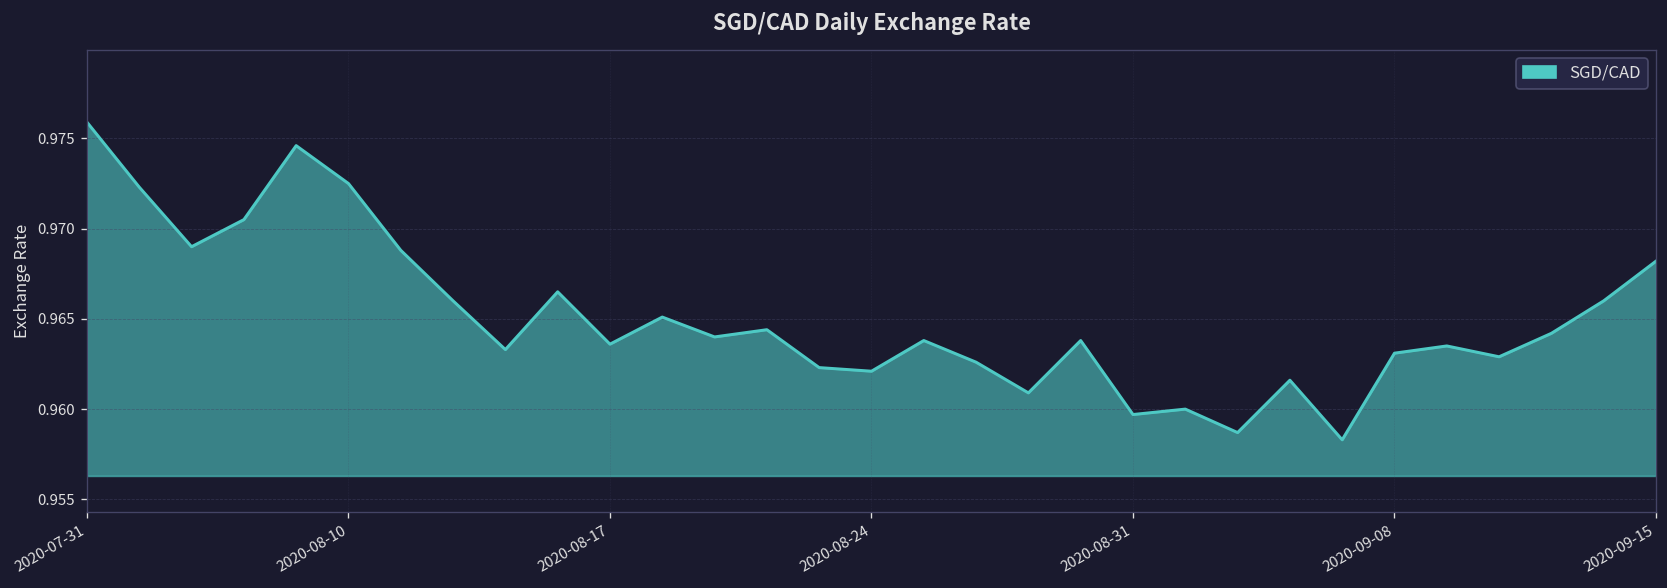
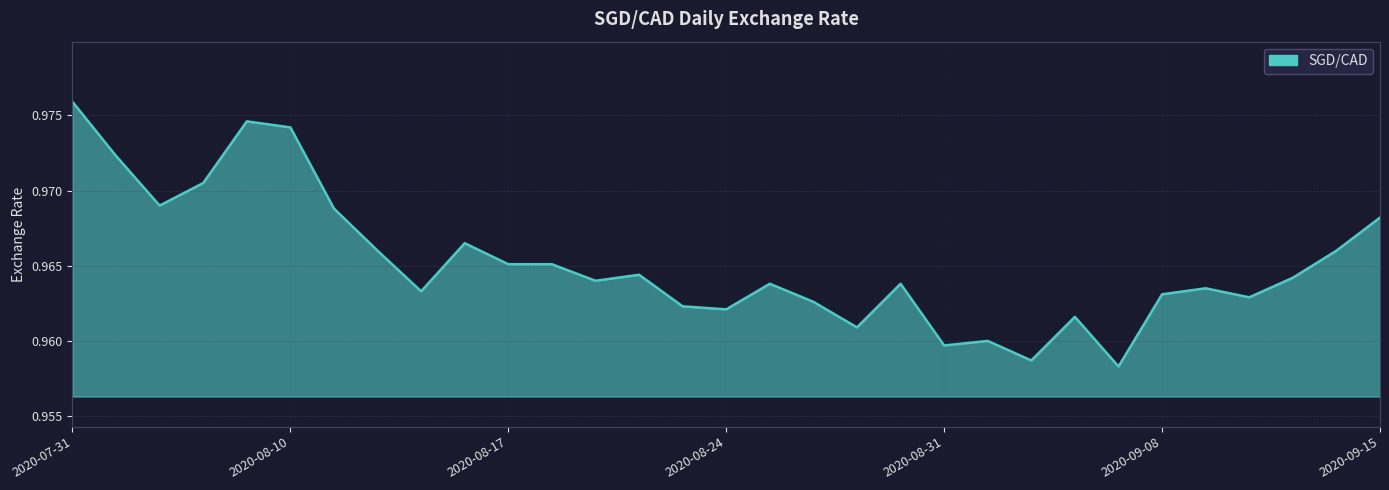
2020-08-10: 0.9725 -> 0.9742
2020-08-17: 0.9636 -> 0.9651
